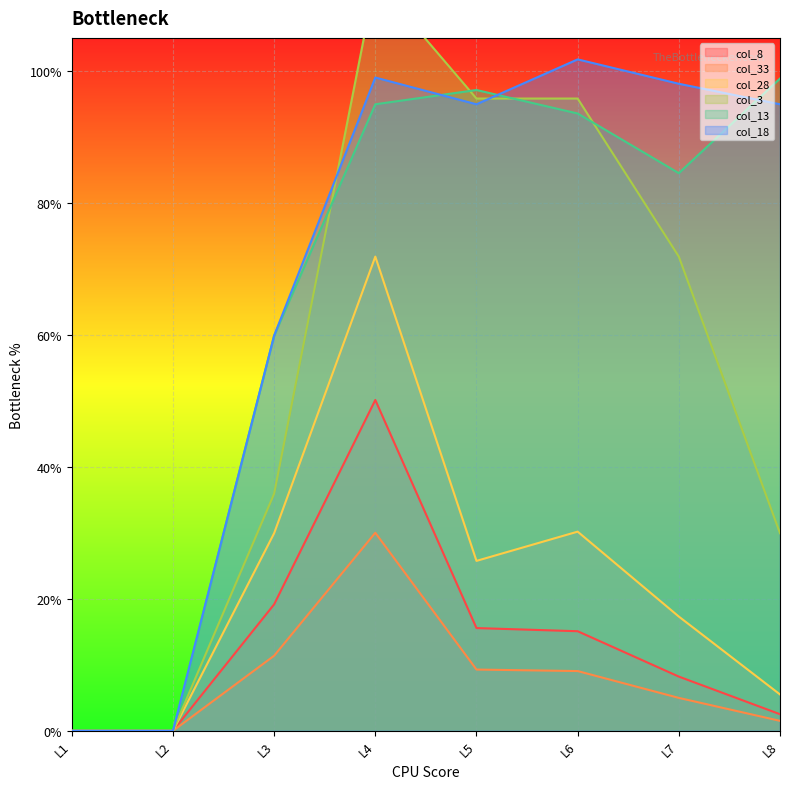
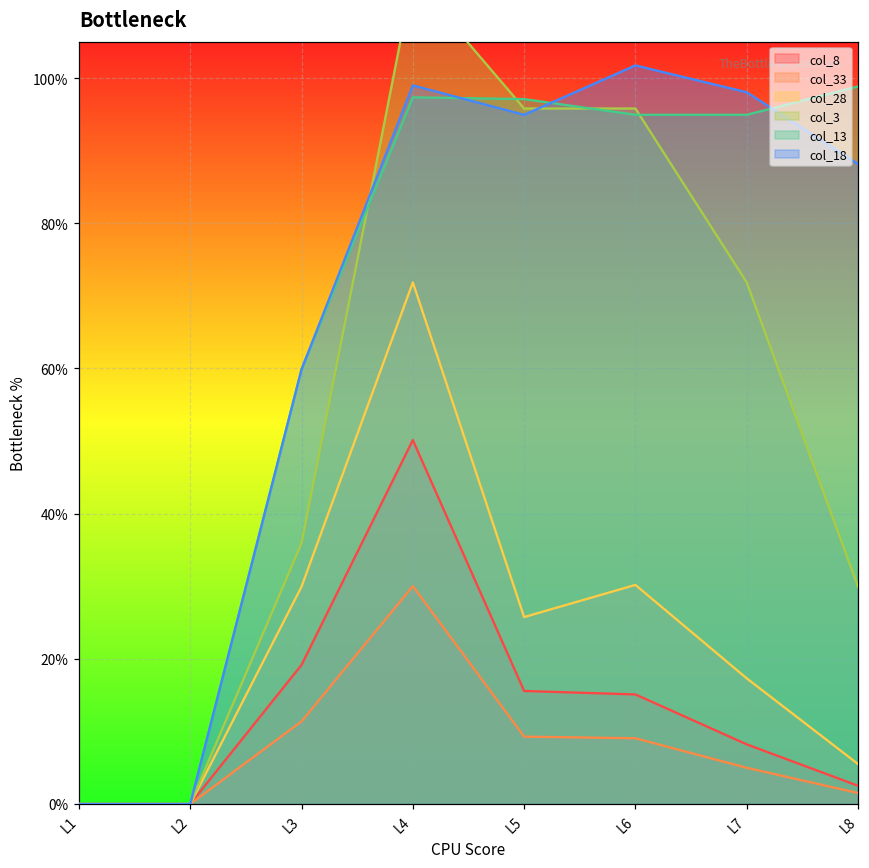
col_13, L4: 95% -> 97%
col_13, L6: 94% -> 95%
col_13, L7: 85% -> 95%
col_18, L8: 95% -> 88%
